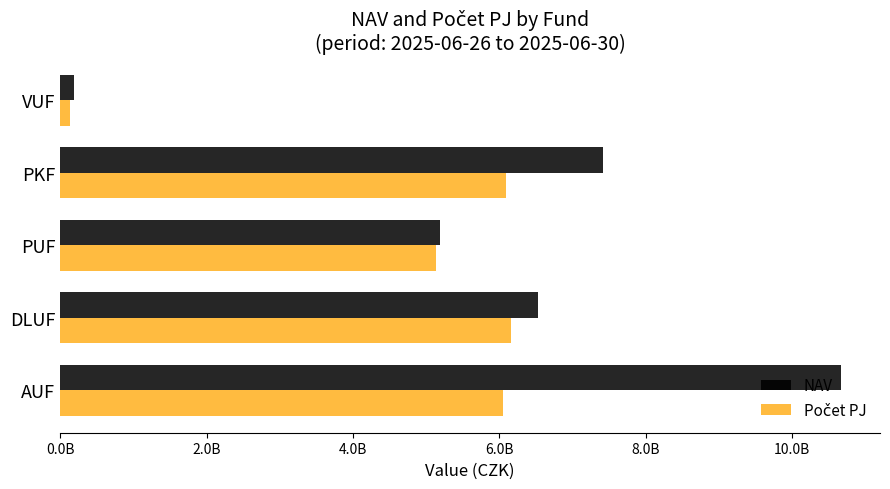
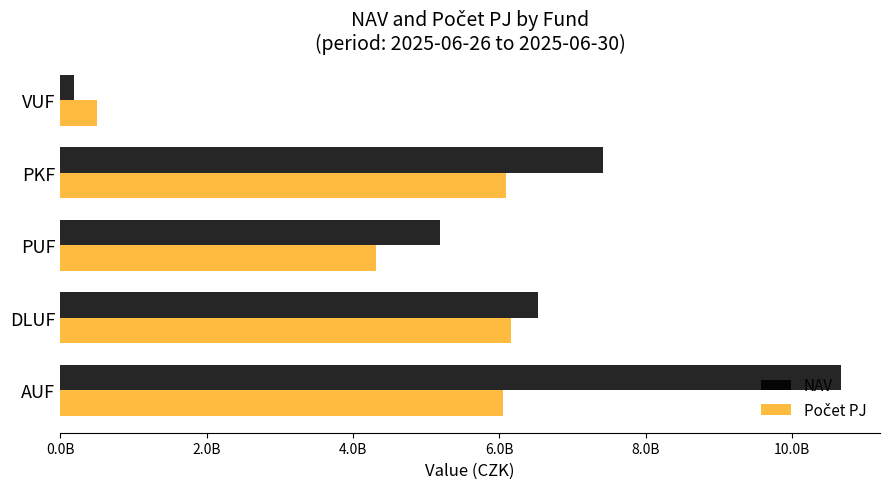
Počet PJ, VUF: 100000000 -> 500000000
Počet PJ, PUF: 5100000000 -> 4300000000
